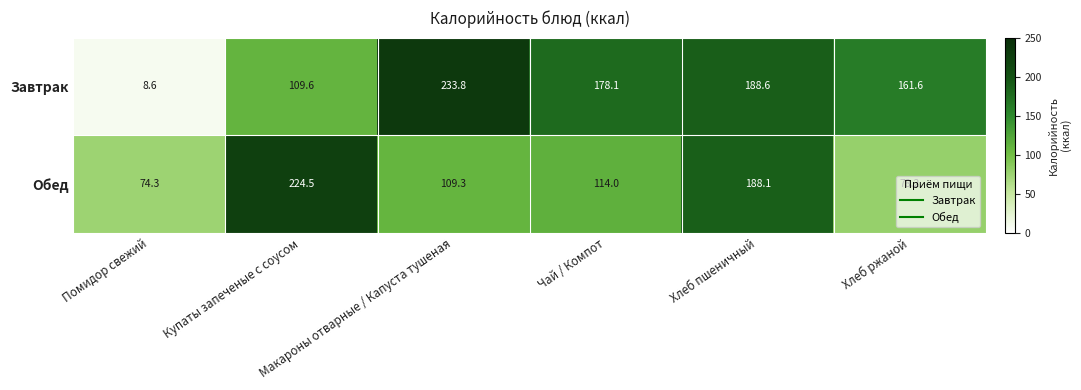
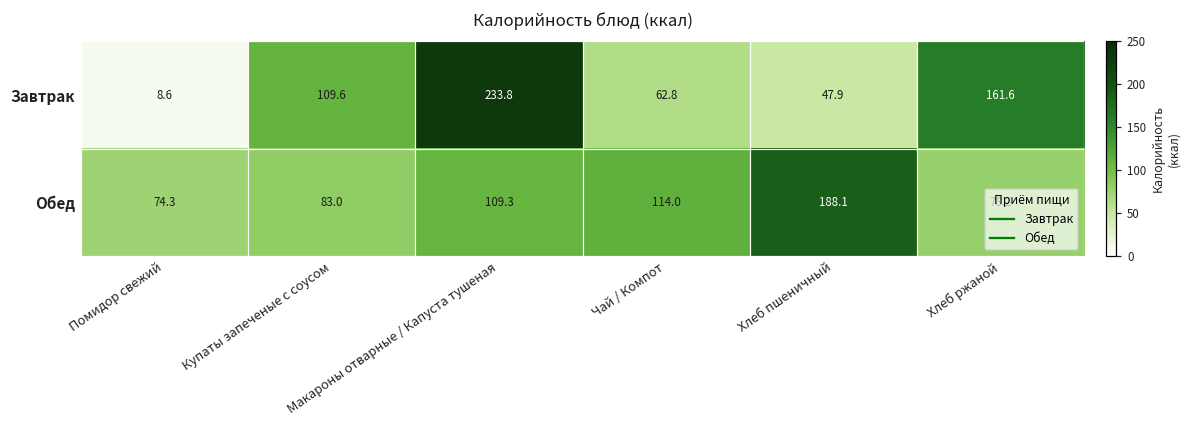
Завтрак, Чай / Компот: 178.1 -> 62.8
Завтрак, Хлеб пшеничный: 188.6 -> 47.9
Обед, Купаты запеченые с соусом: 224.5 -> 83.0
